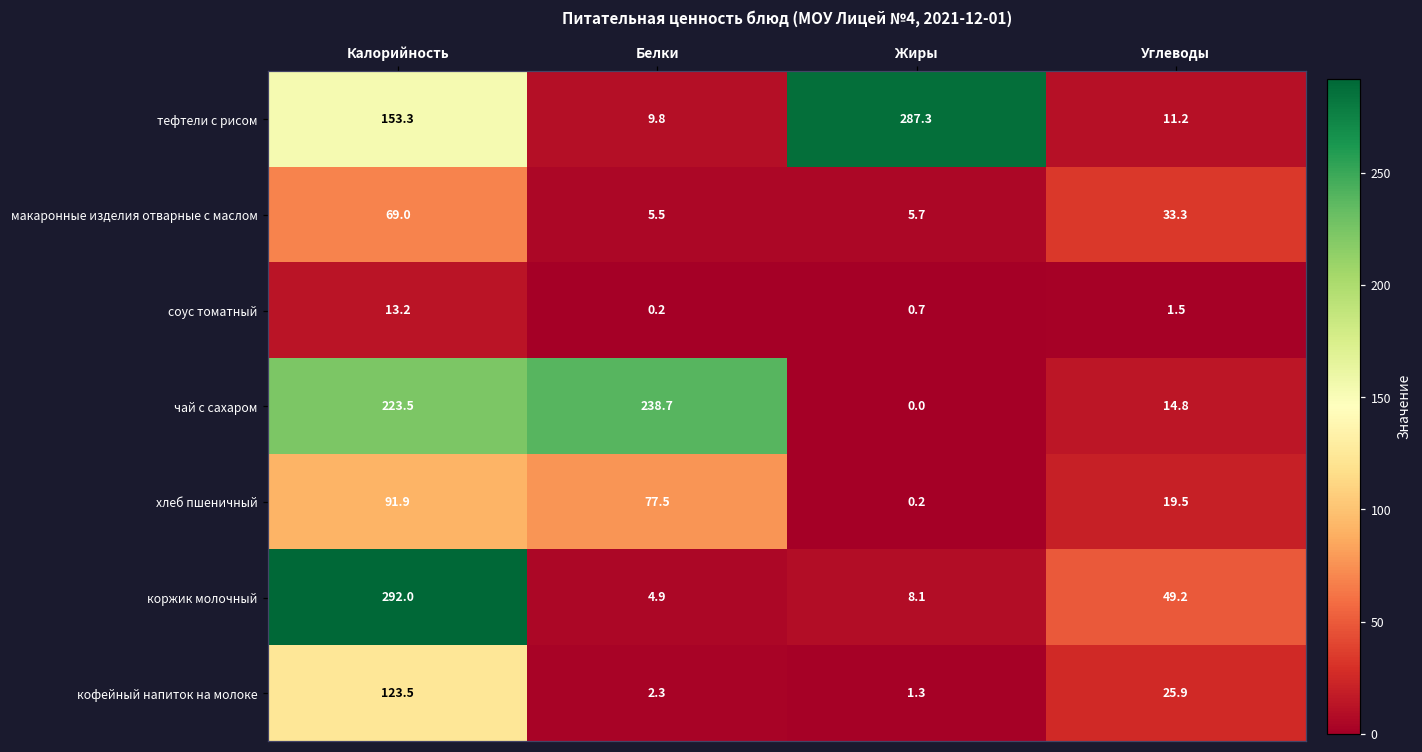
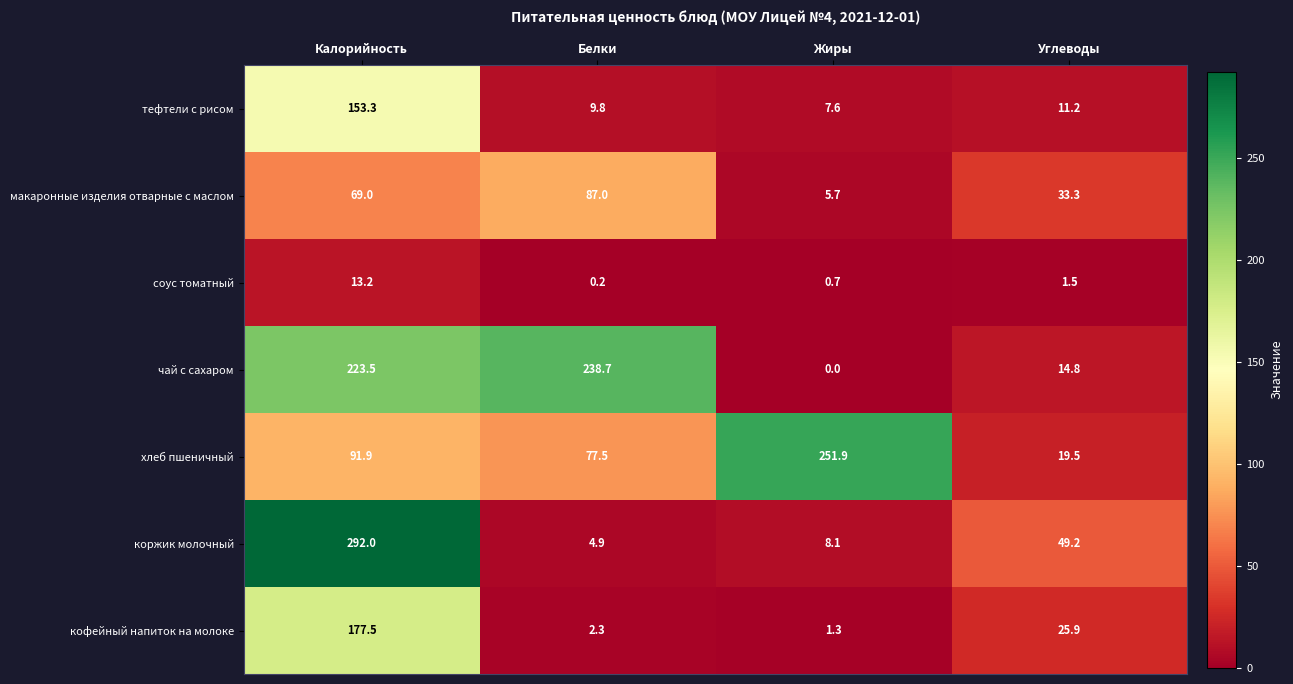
тефтели с рисом, Жиры: 287.3 -> 7.6
макаронные изделия отварные с маслом, Белки: 5.5 -> 87.0
хлеб пшеничный, Жиры: 0.2 -> 251.9
кофейный напиток на молоке, Калорийность: 123.5 -> 177.5
